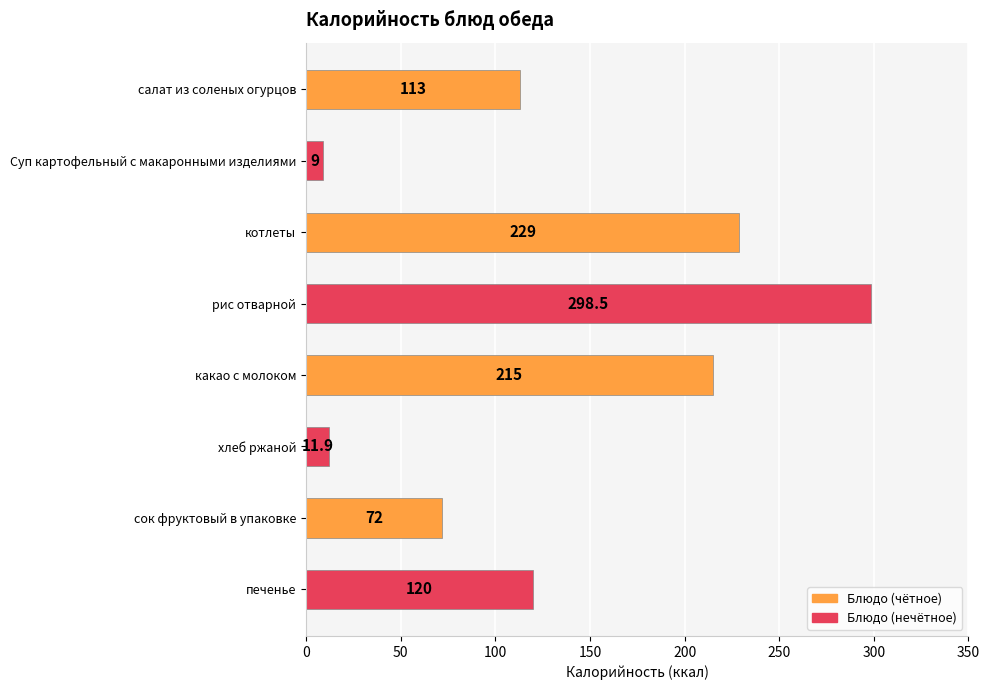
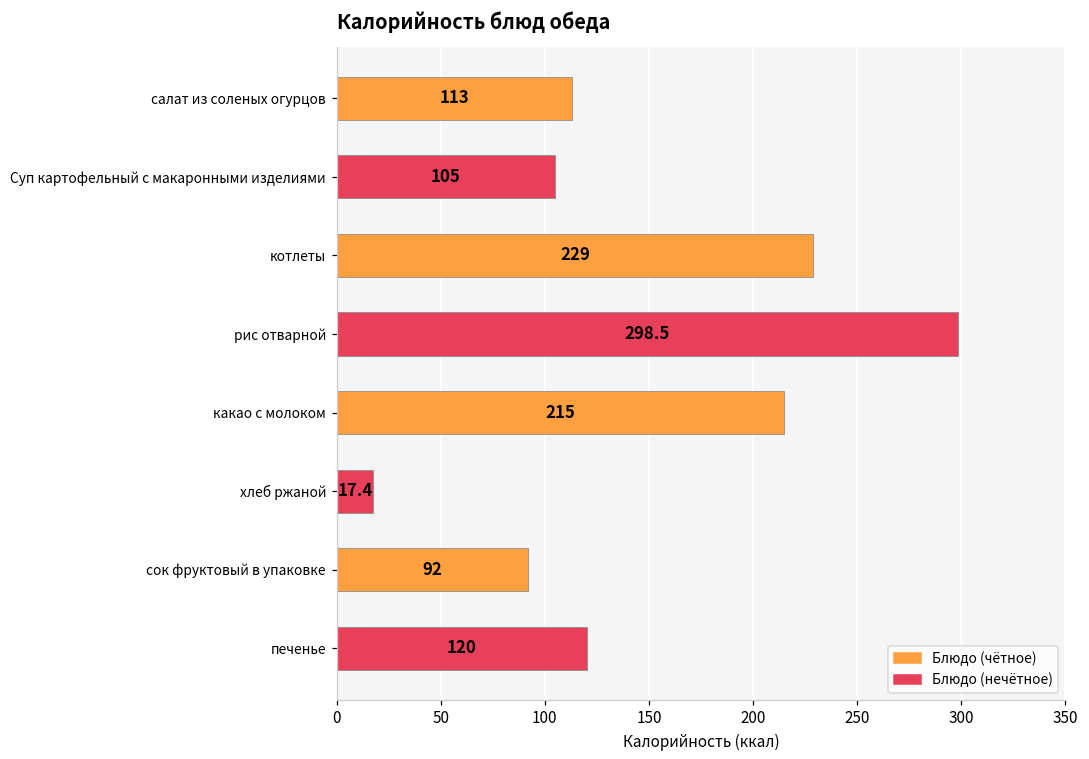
Суп картофельный с макаронными изделиями: 9 -> 105
хлеб ржаной: 11.9 -> 17.4
сок фруктовый в упаковке: 72 -> 92
